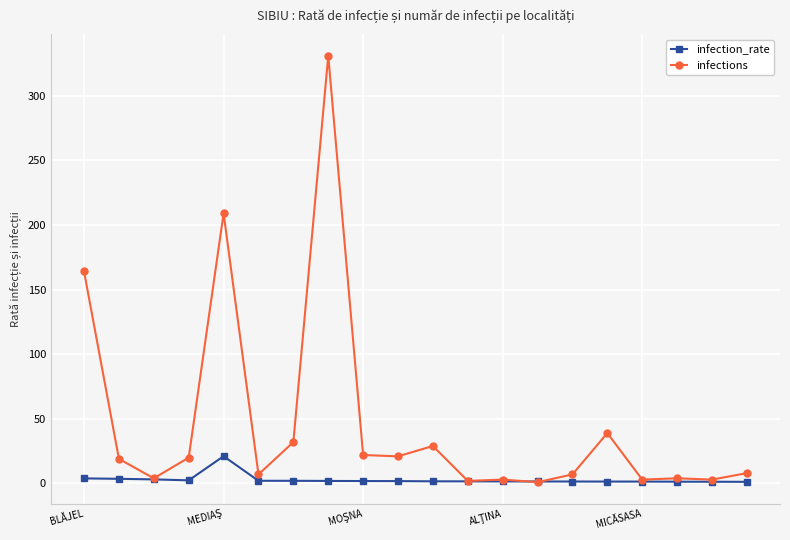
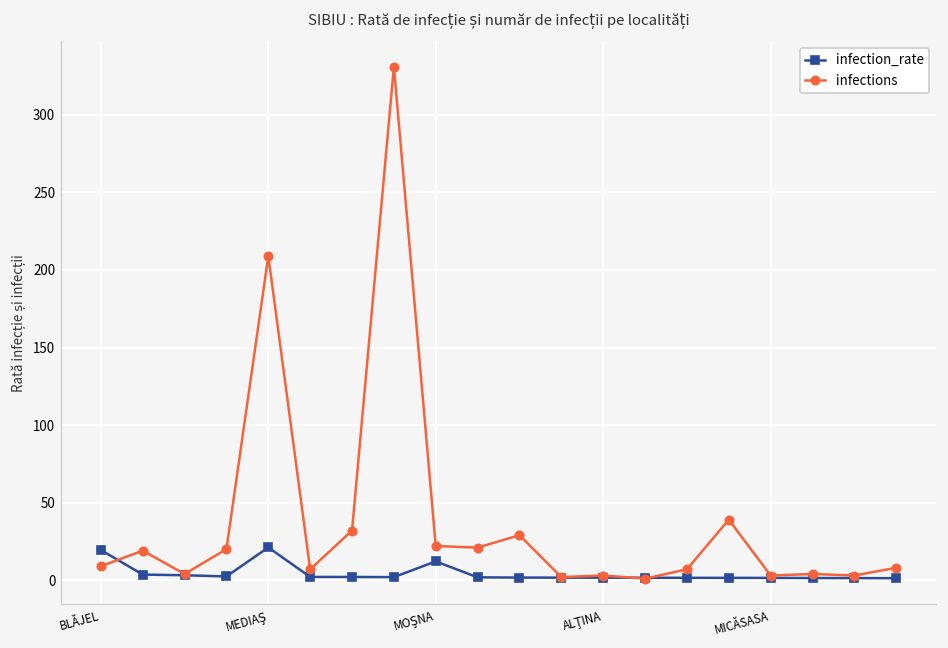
infection_rate, BLĂJEL: 4 -> 19
infections, BLĂJEL: 164 -> 9
infection_rate, MOŞNA: 2 -> 12
